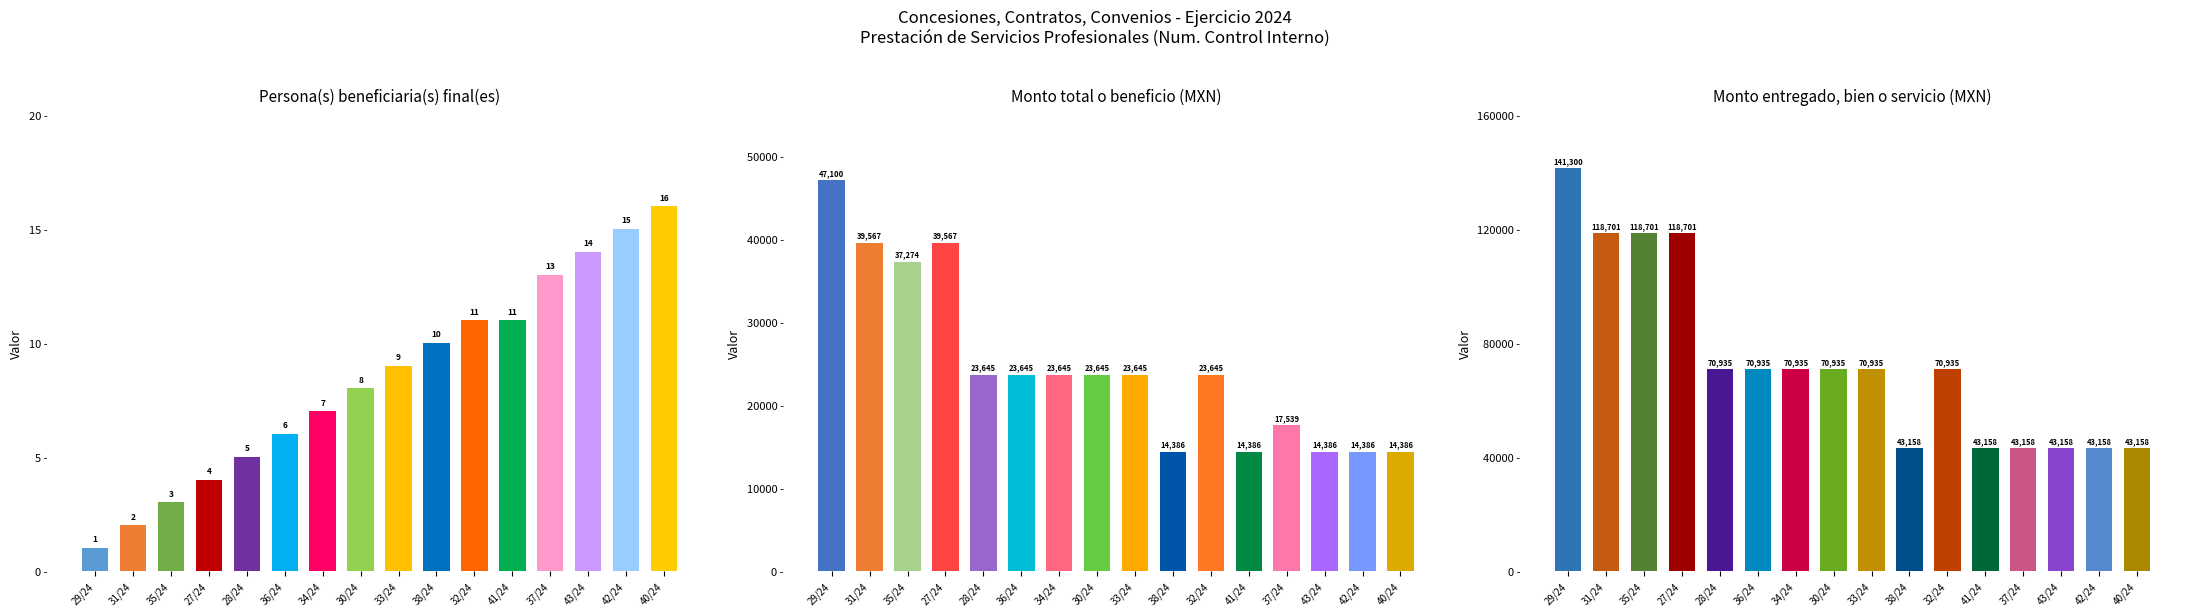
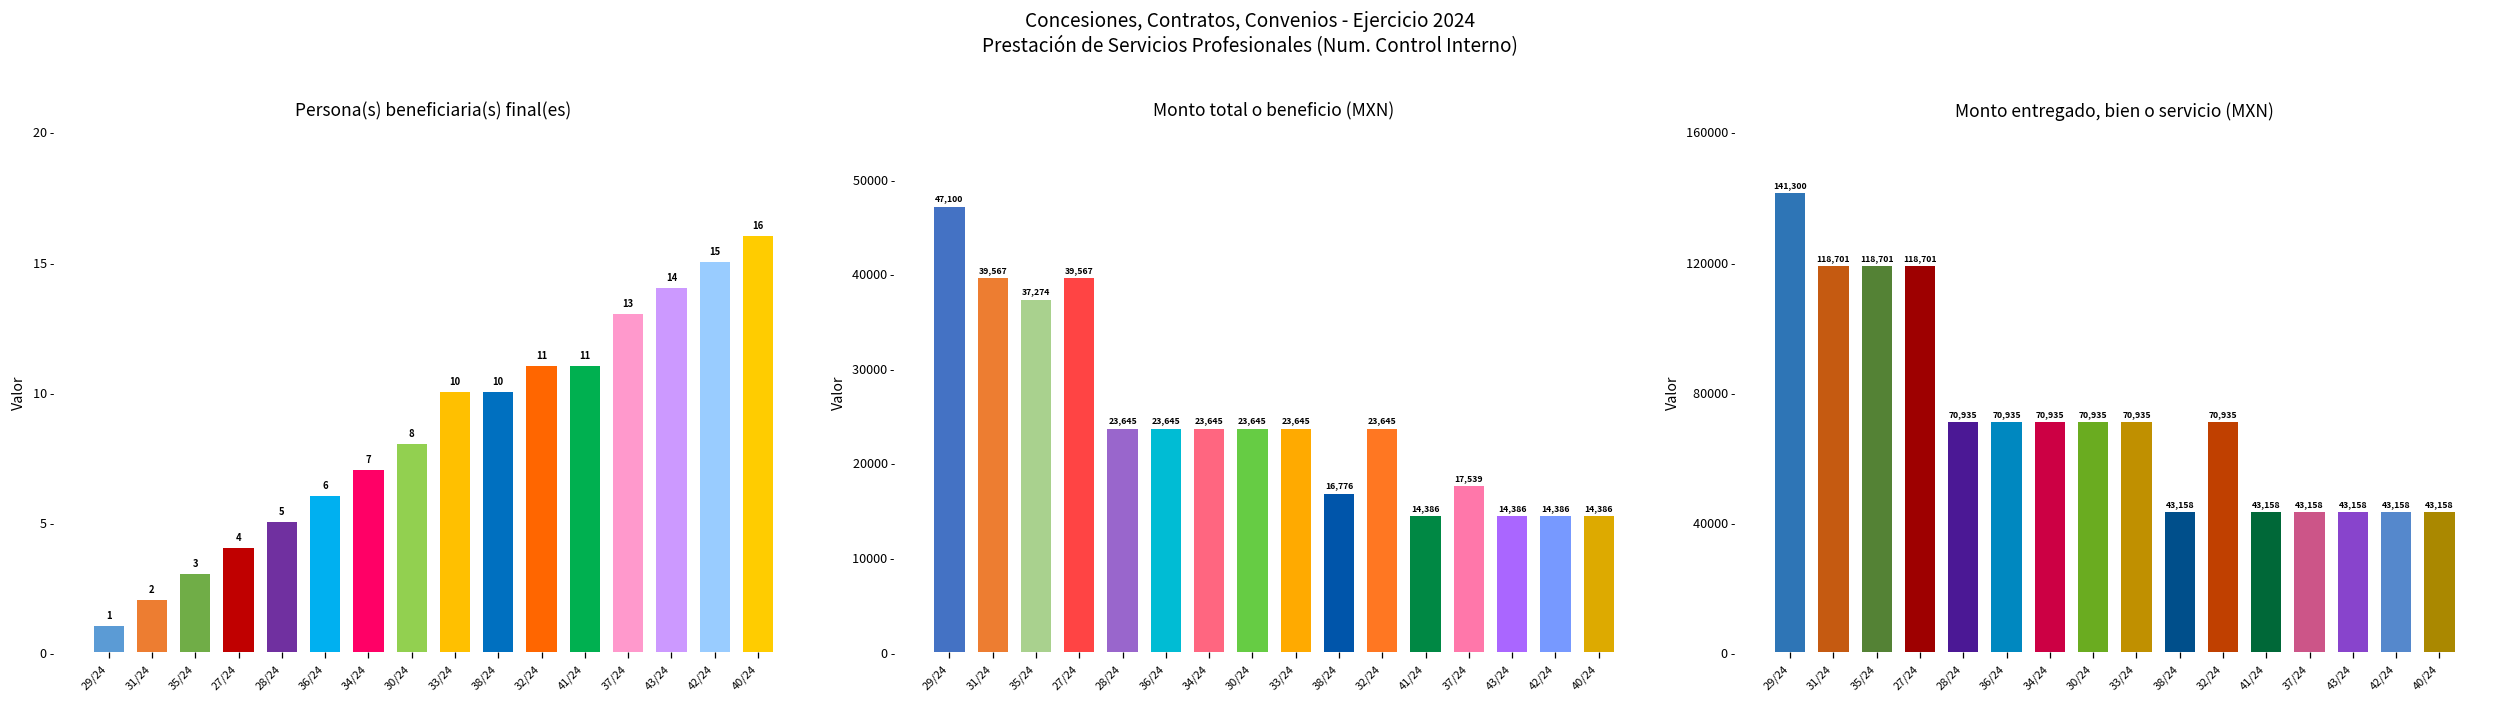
Persona(s) beneficiaria(s) final(es), 33/24: 9 -> 10
Monto total o beneficio (MXN), 38/24: 14,386 -> 16,776
